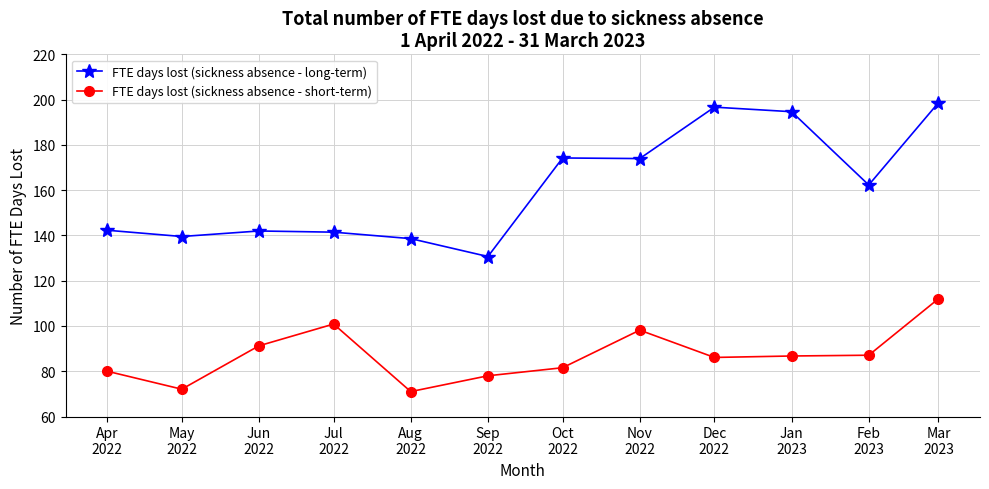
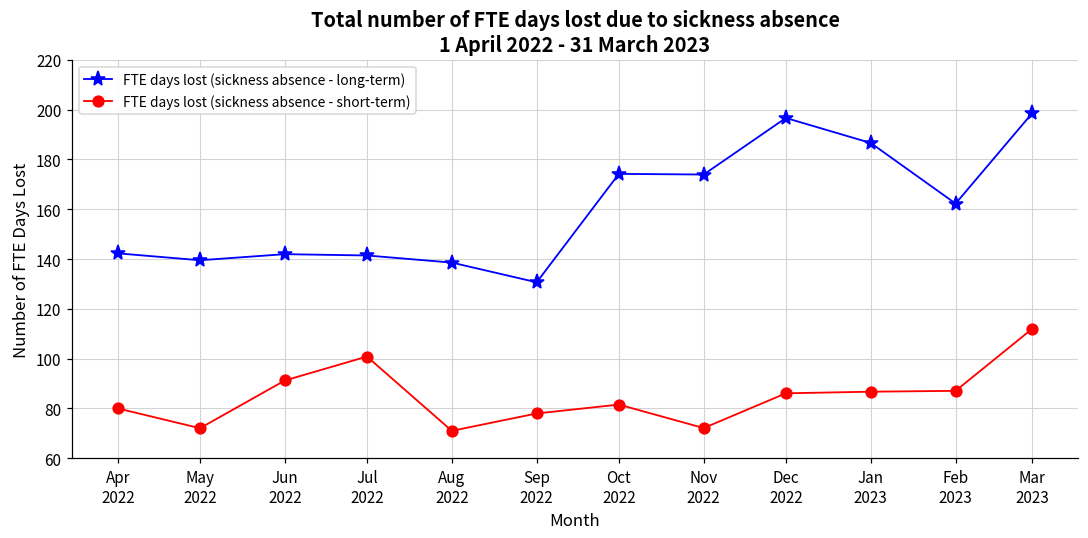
FTE days lost (sickness absence - short-term), Nov 2022: 98 -> 72
FTE days lost (sickness absence - long-term), Jan 2023: 195 -> 187
